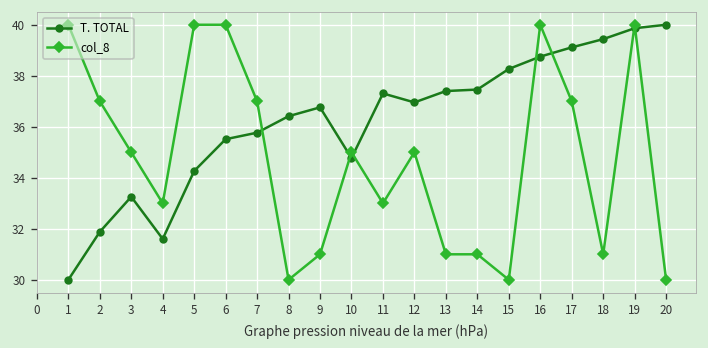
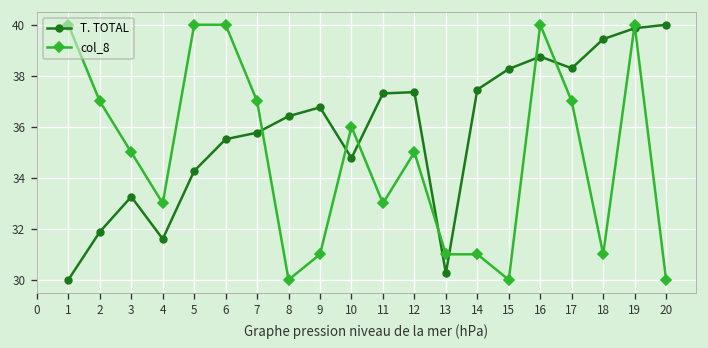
col_8, 10: 35 -> 36
T. TOTAL, 12: 37.0 -> 37.4
T. TOTAL, 13: 37.4 -> 30.3
T. TOTAL, 17: 39.1 -> 38.3
